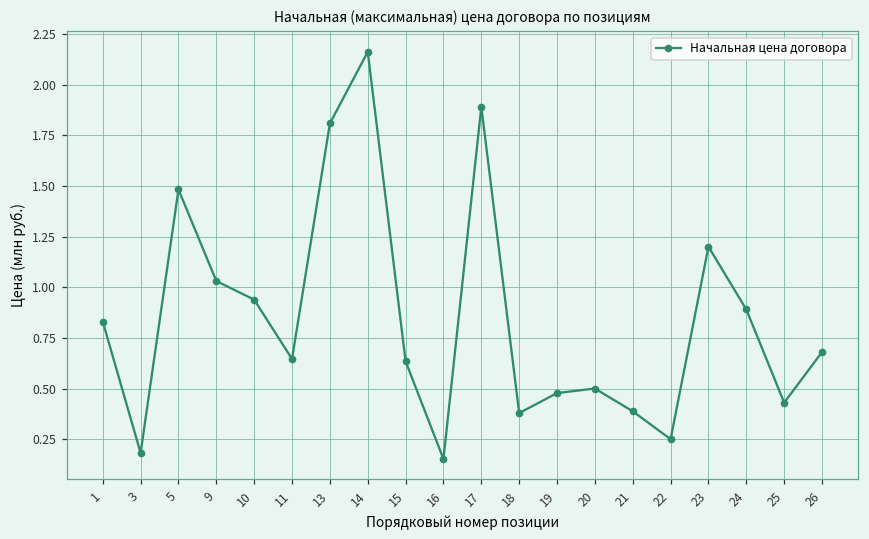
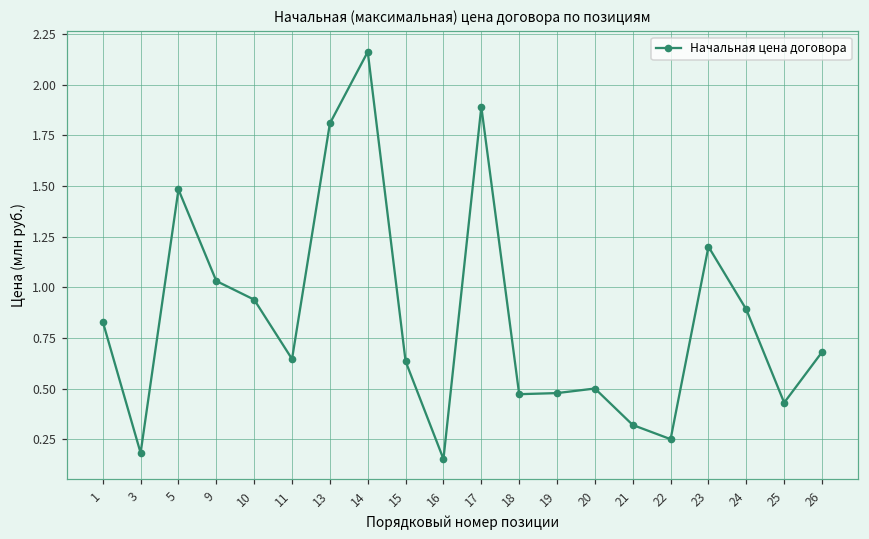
18: 0.38 -> 0.47
21: 0.39 -> 0.32
